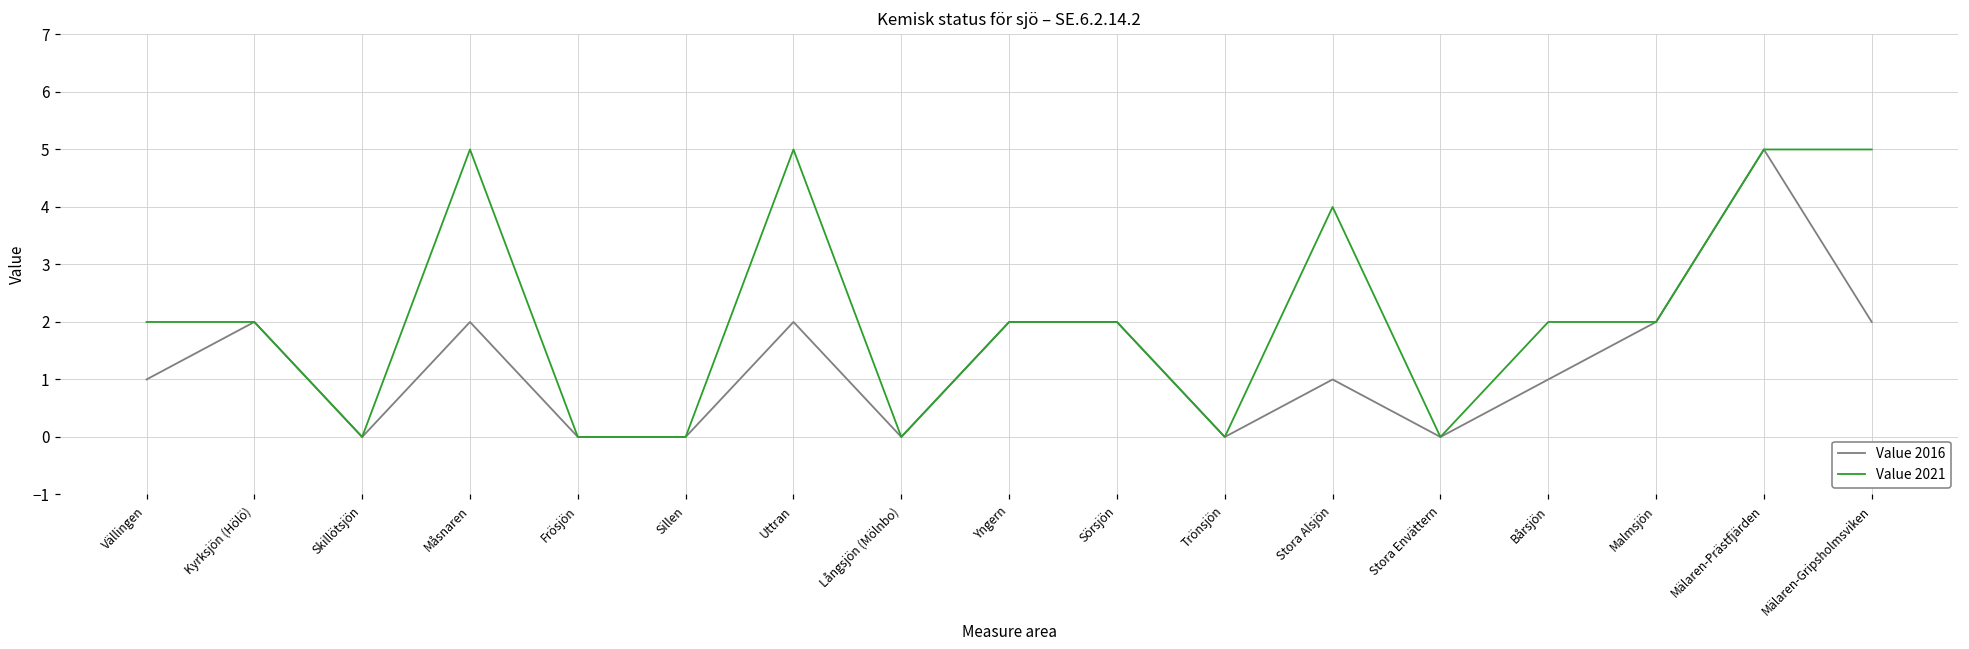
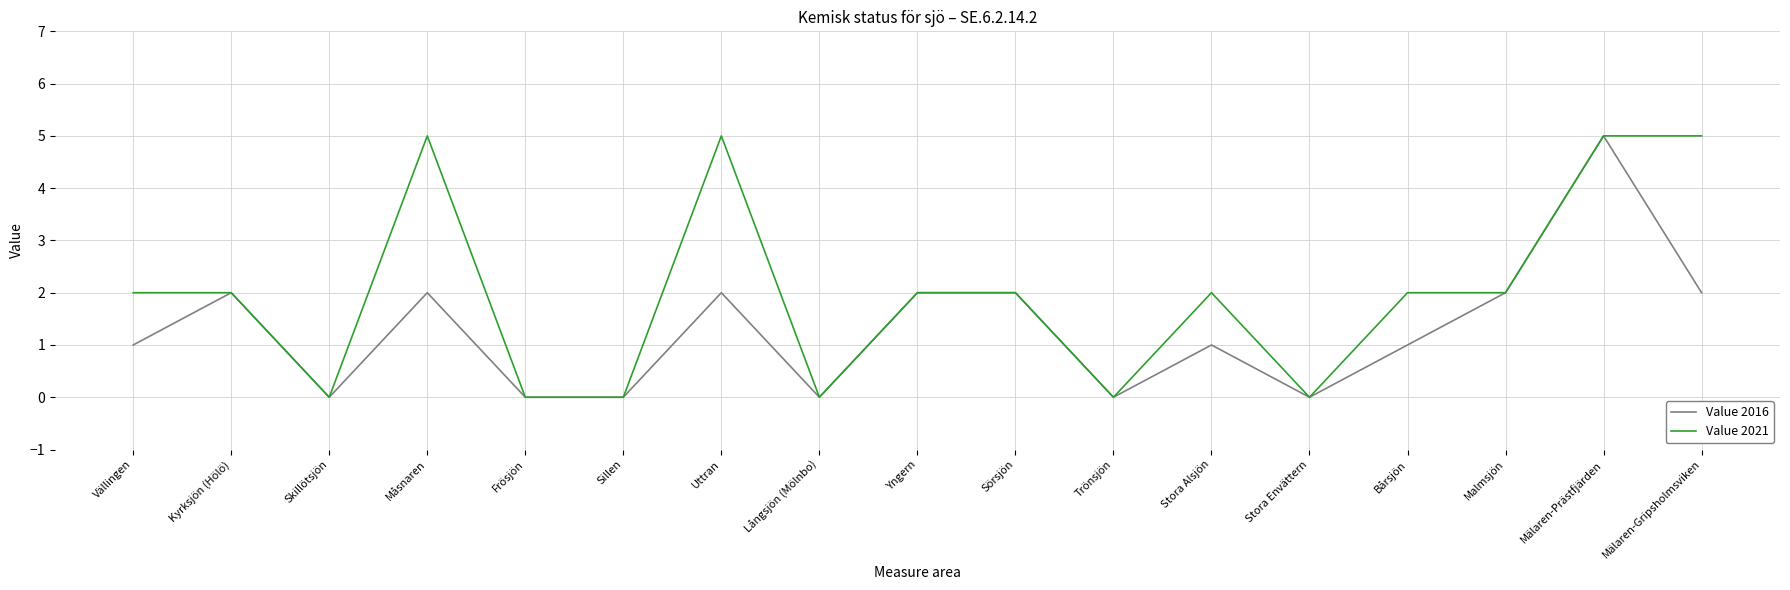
Value 2021, Stora Alsjön: 4 -> 2
